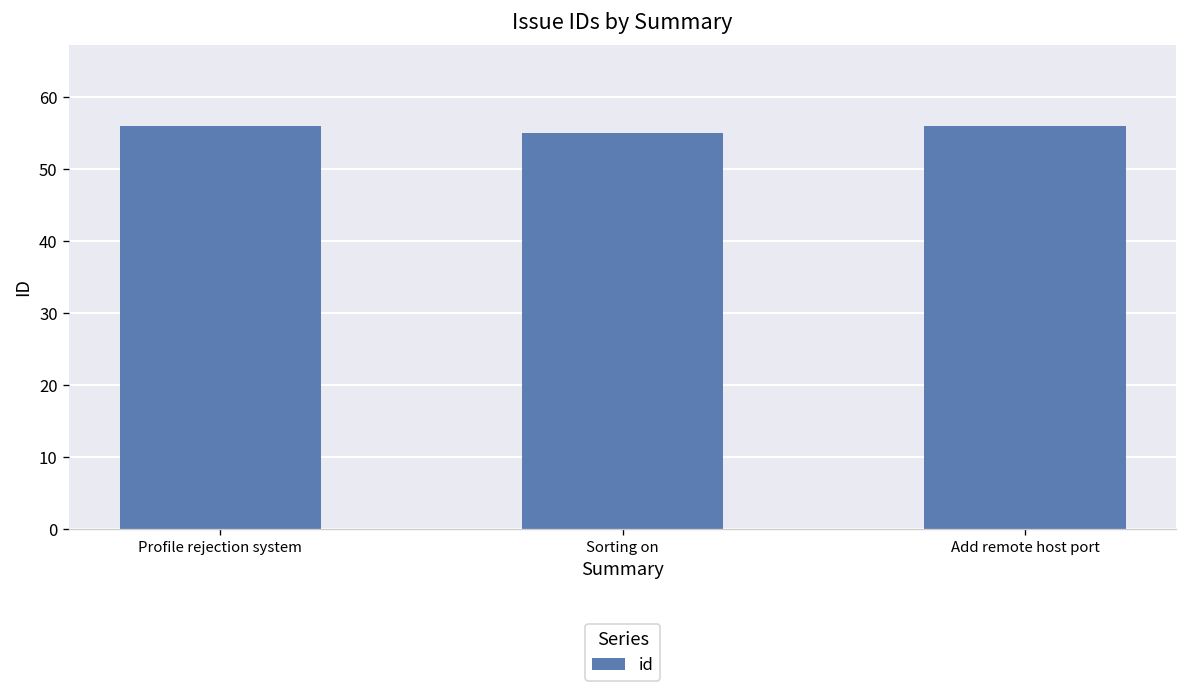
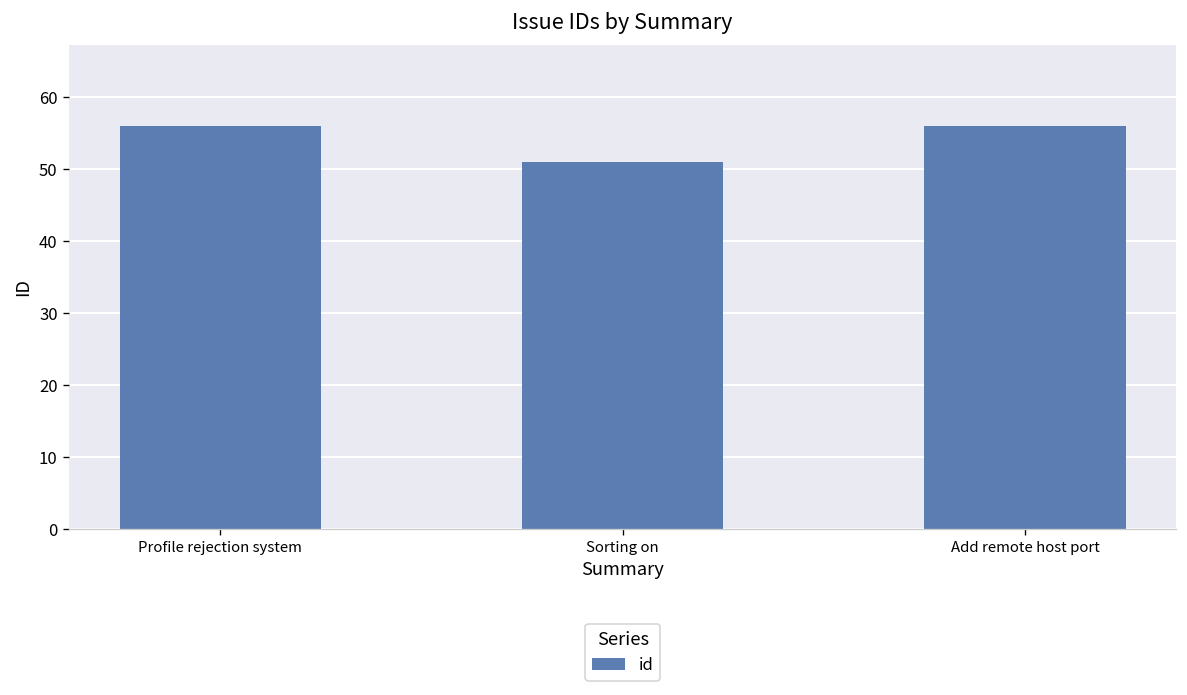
Sorting on: 55 -> 51
